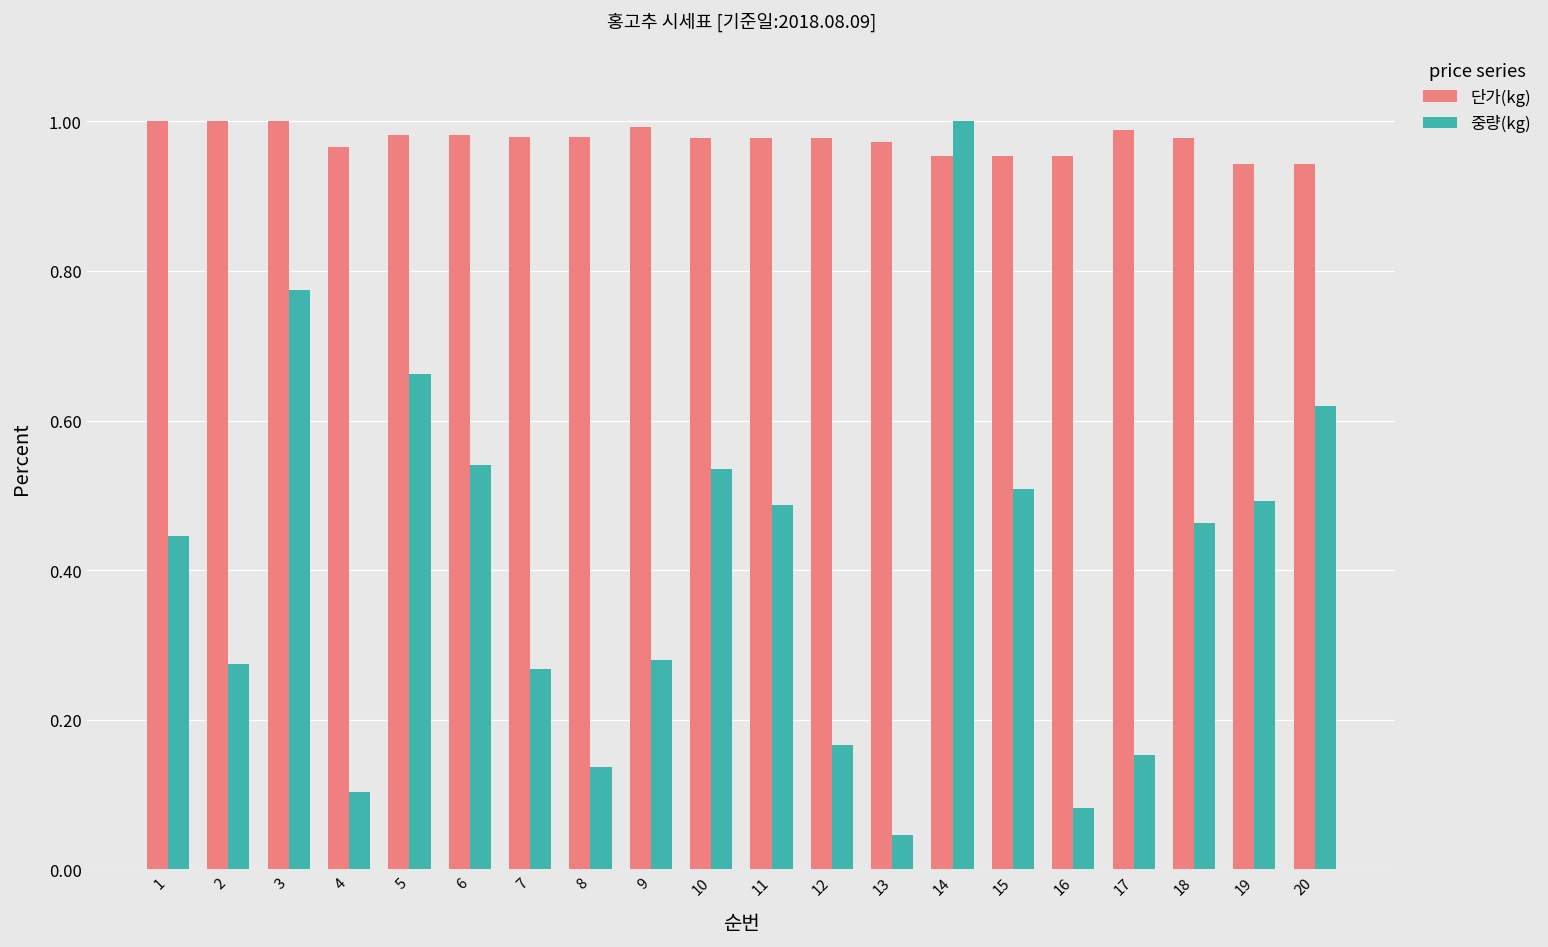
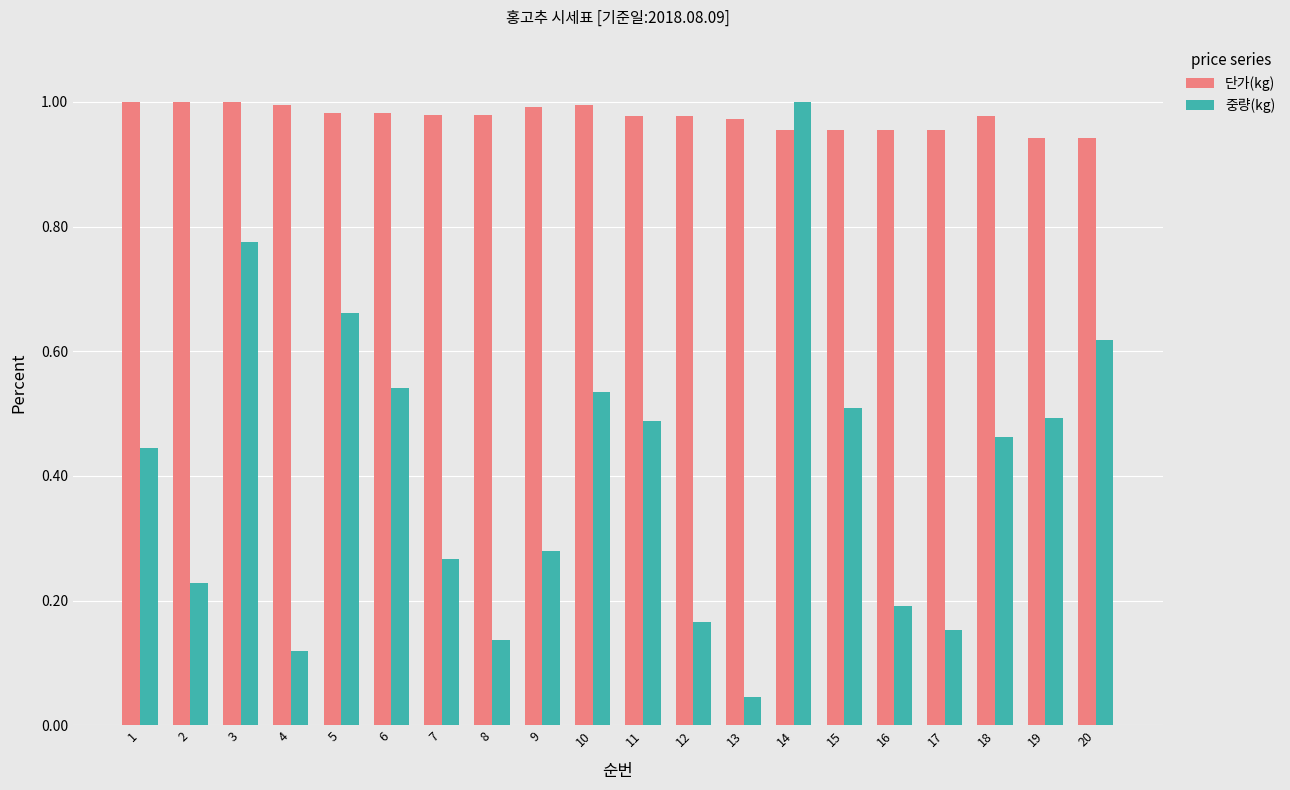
중량(kg), 2: 0.27 -> 0.23
단가(kg), 4: 0.97 -> 1.00
중량(kg), 4: 0.10 -> 0.12
단가(kg), 10: 0.98 -> 1.00
중량(kg), 16: 0.08 -> 0.19
단가(kg), 17: 0.99 -> 0.95
